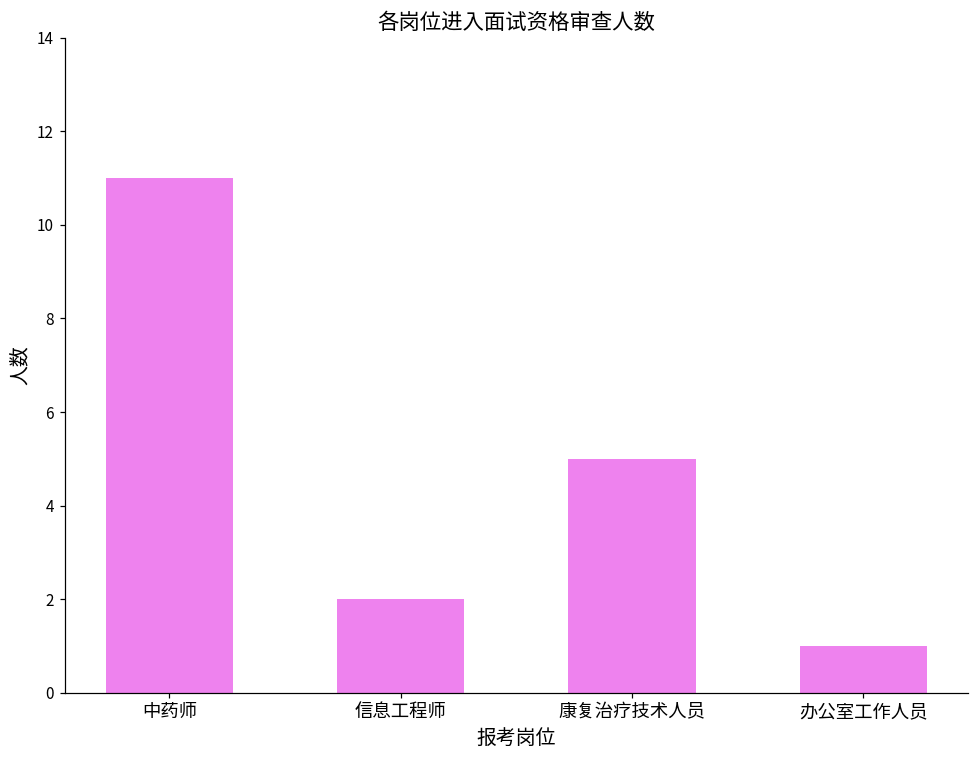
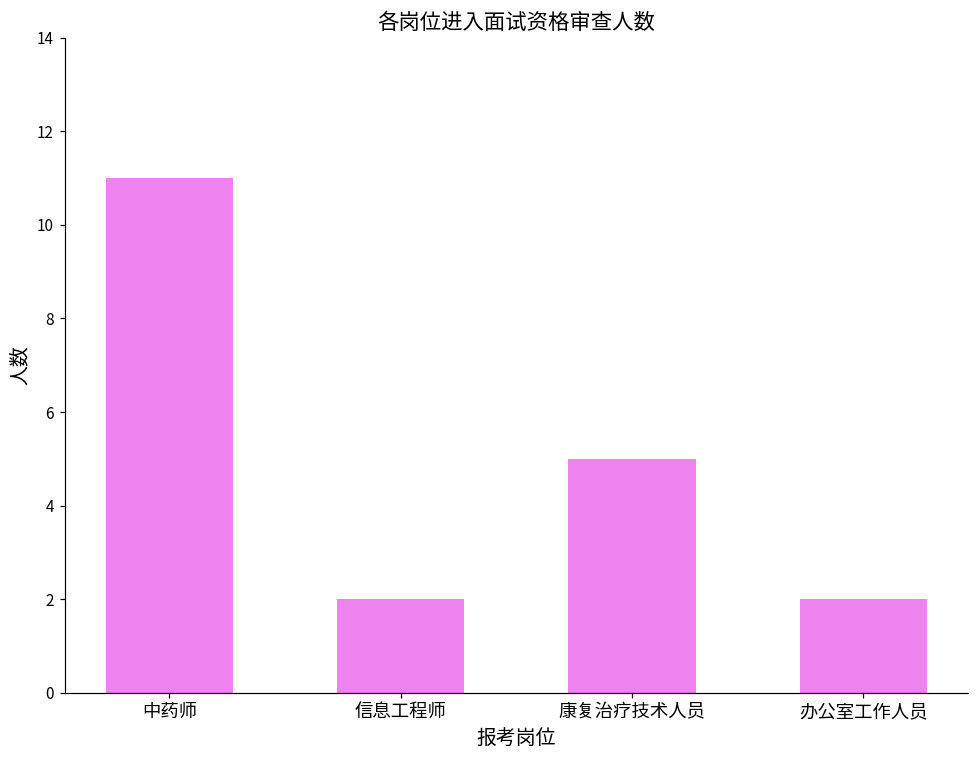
办公室工作人员: 1 -> 2
